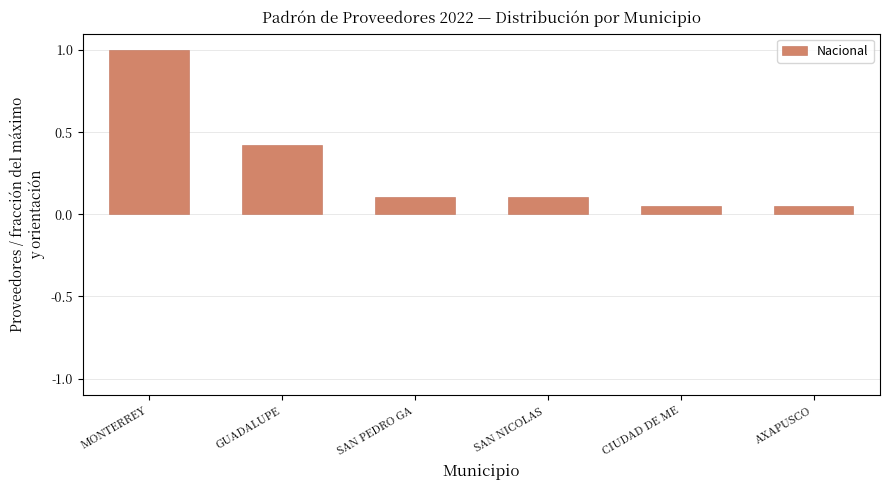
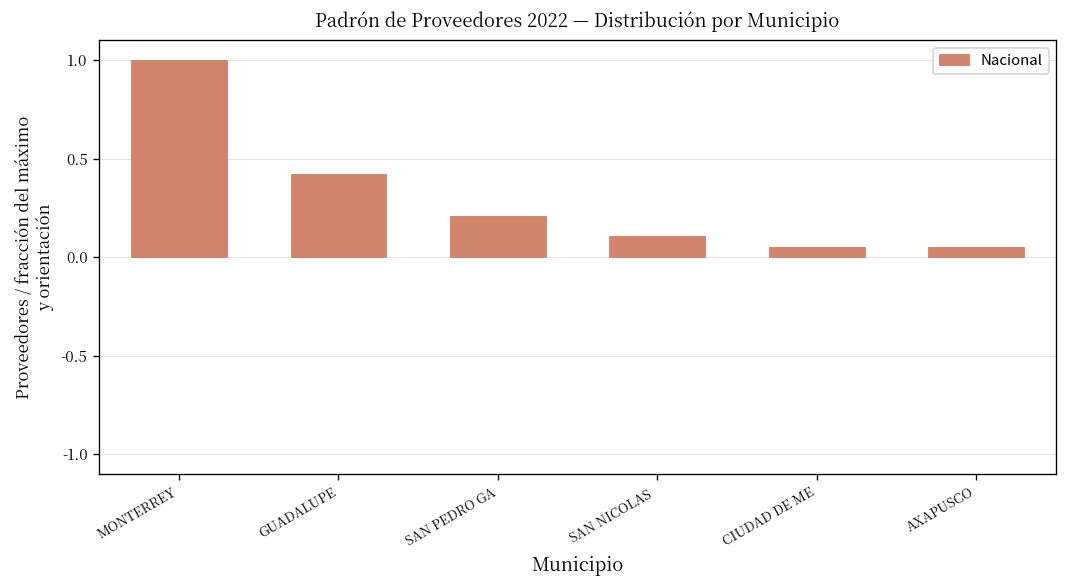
SAN PEDRO GA: 0.11 -> 0.21
